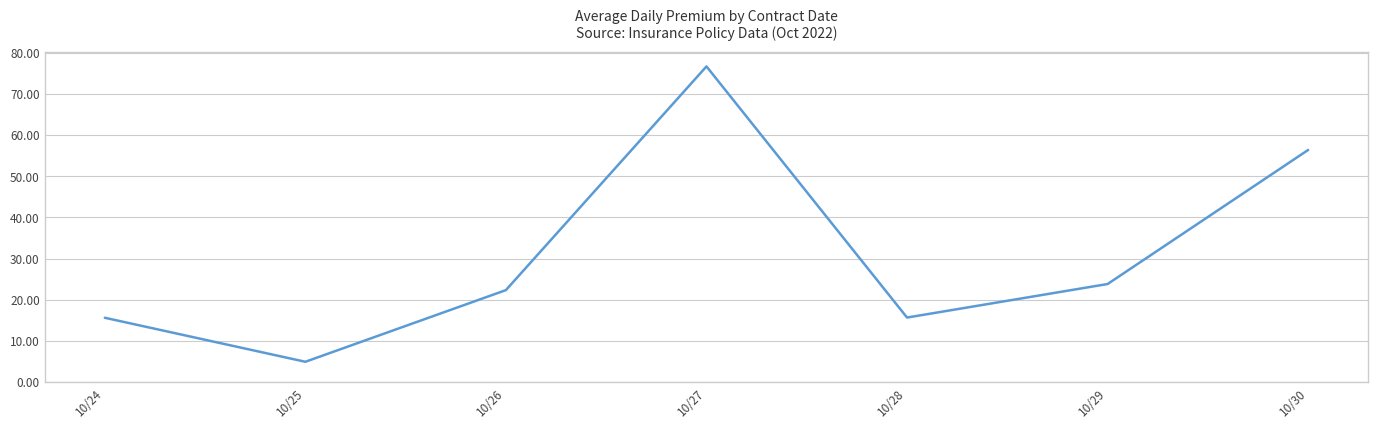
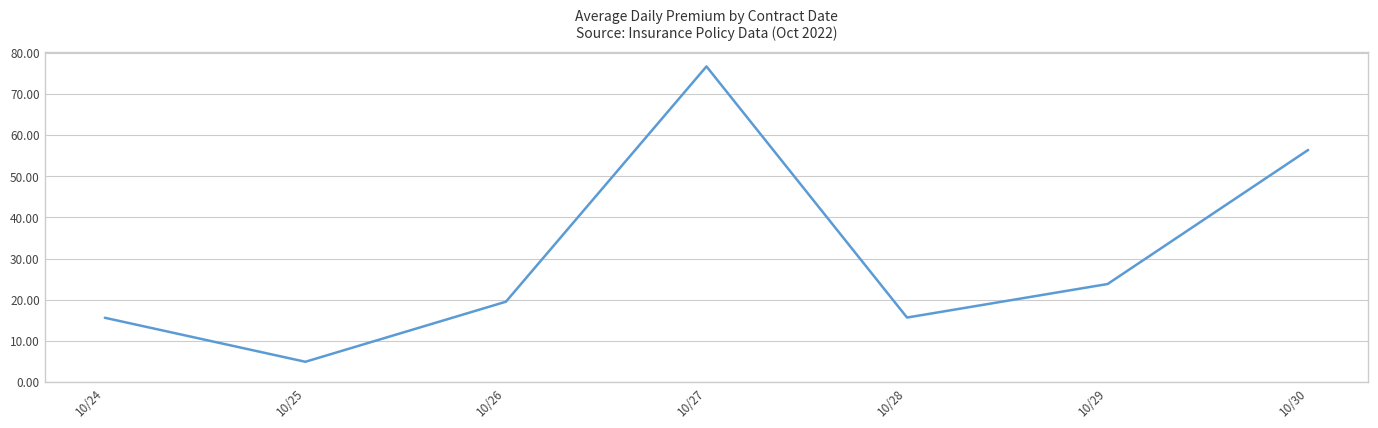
10/26: 22 -> 20
